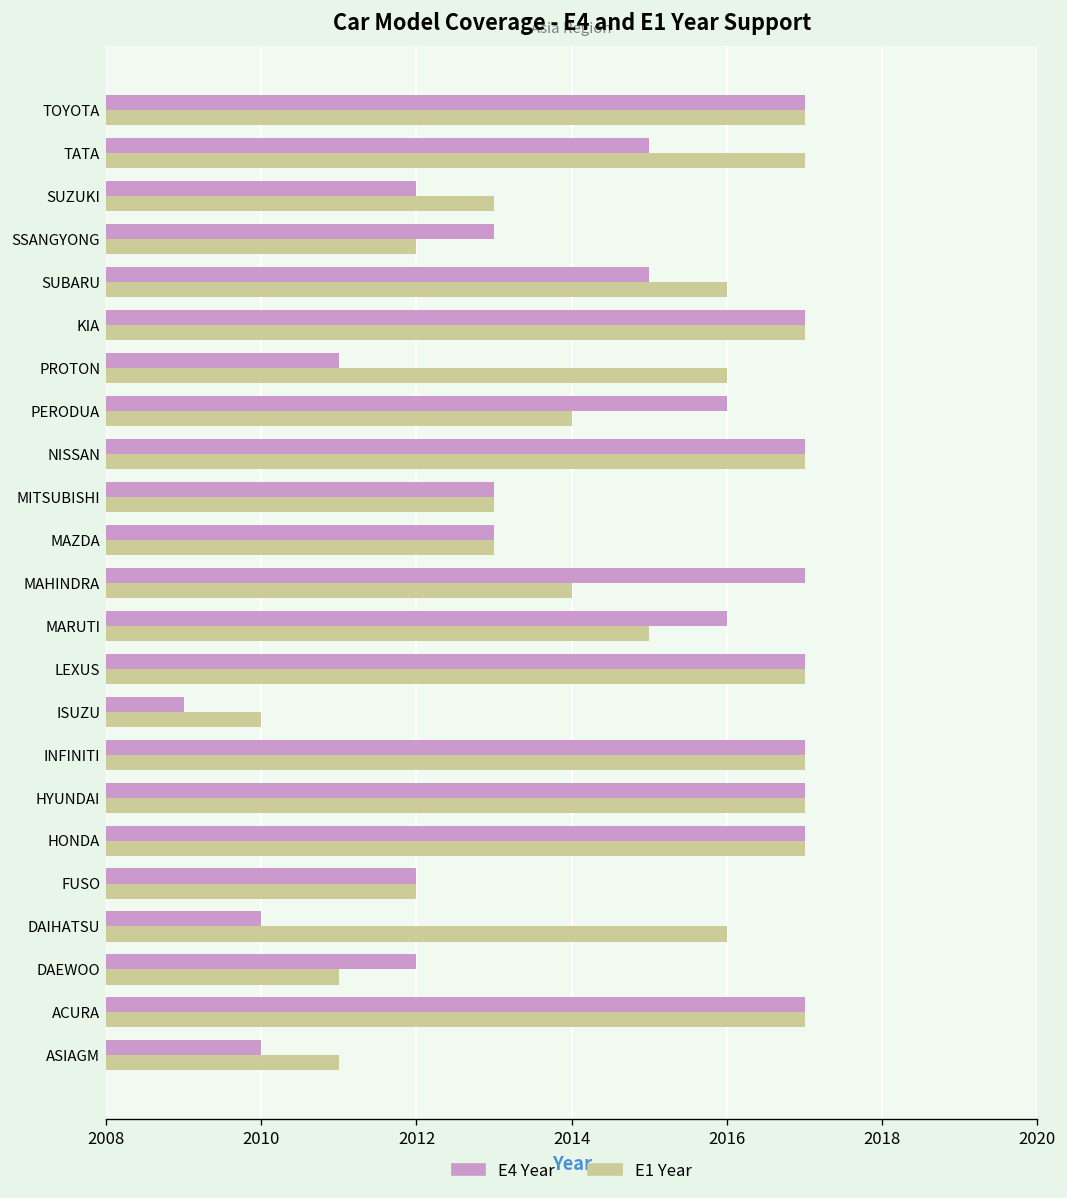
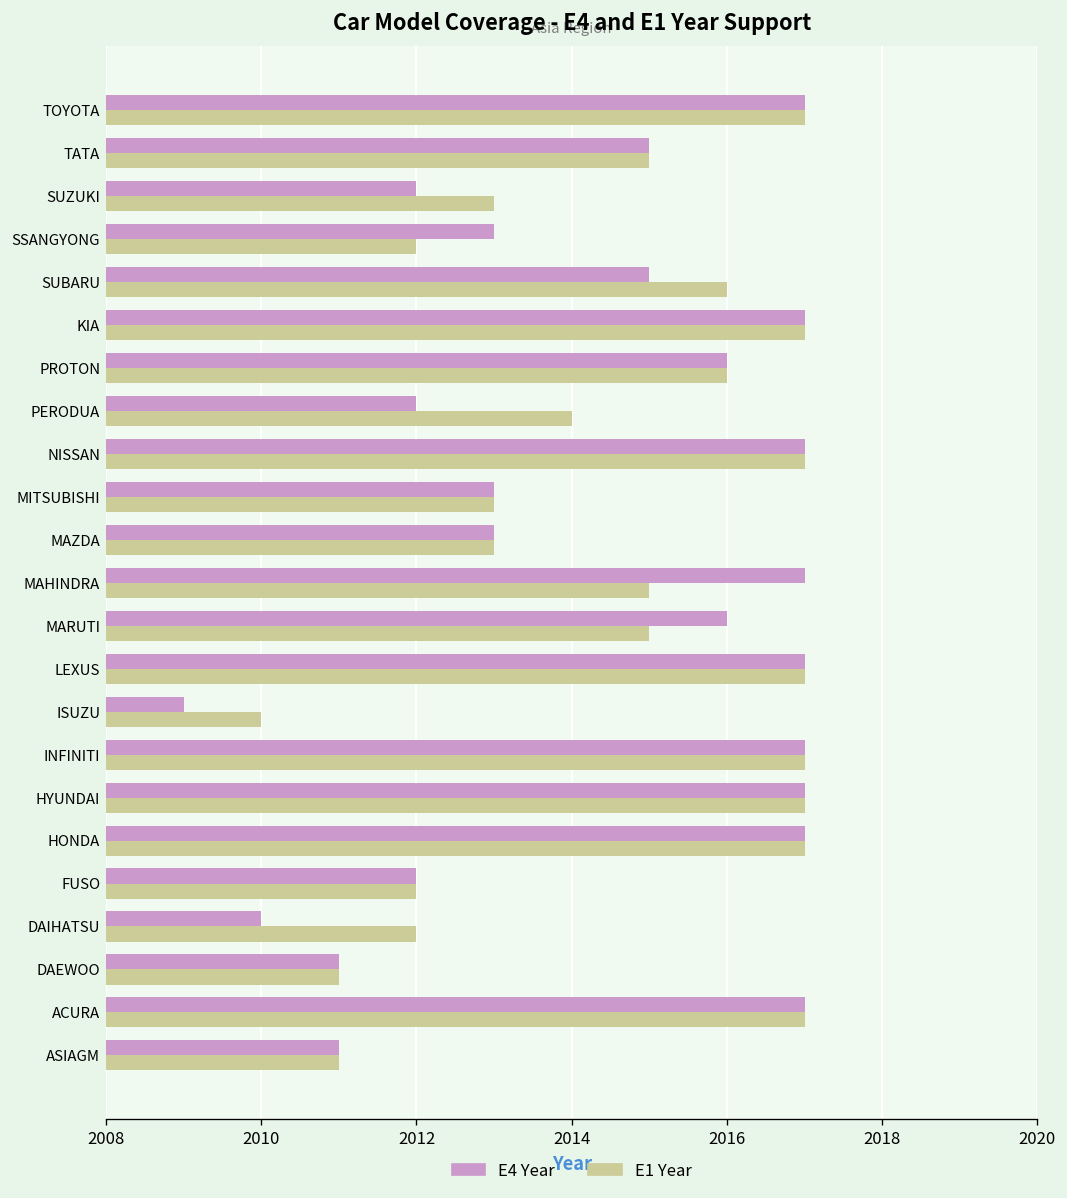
E1 Year, TATA: 2017 -> 2015
E4 Year, PROTON: 2011 -> 2016
E4 Year, PERODUA: 2016 -> 2012
E1 Year, MAHINDRA: 2014 -> 2015
E1 Year, DAIHATSU: 2016 -> 2012
E4 Year, DAEWOO: 2012 -> 2011
E4 Year, ASIAGM: 2010 -> 2011
